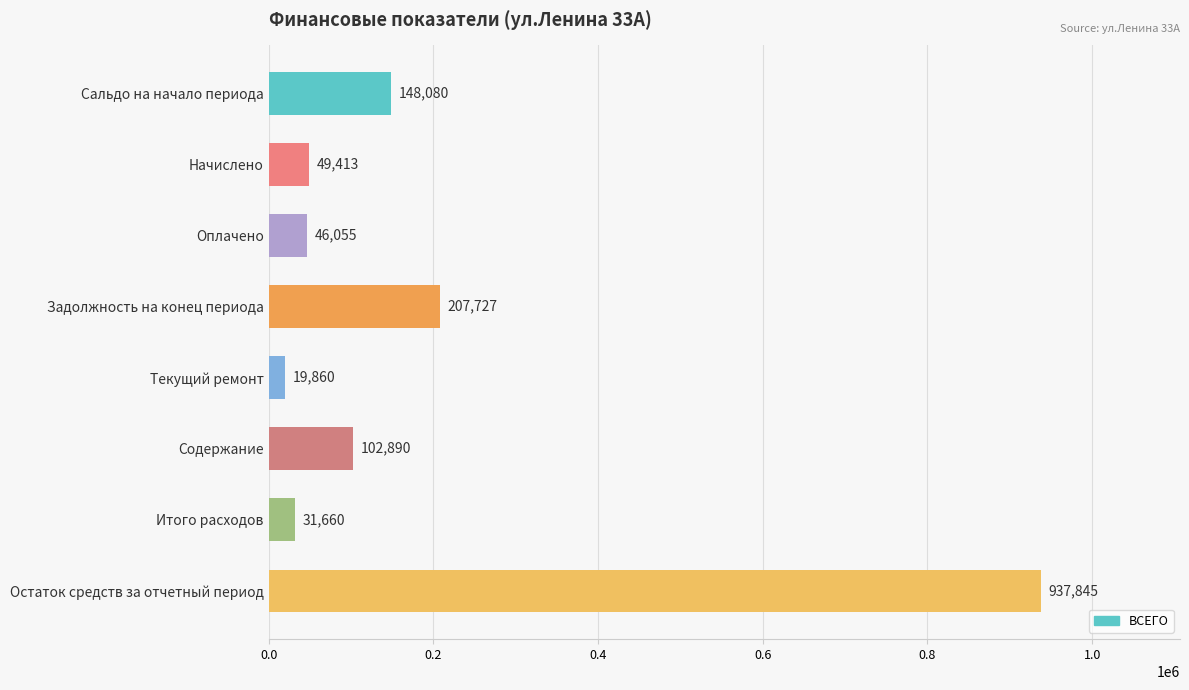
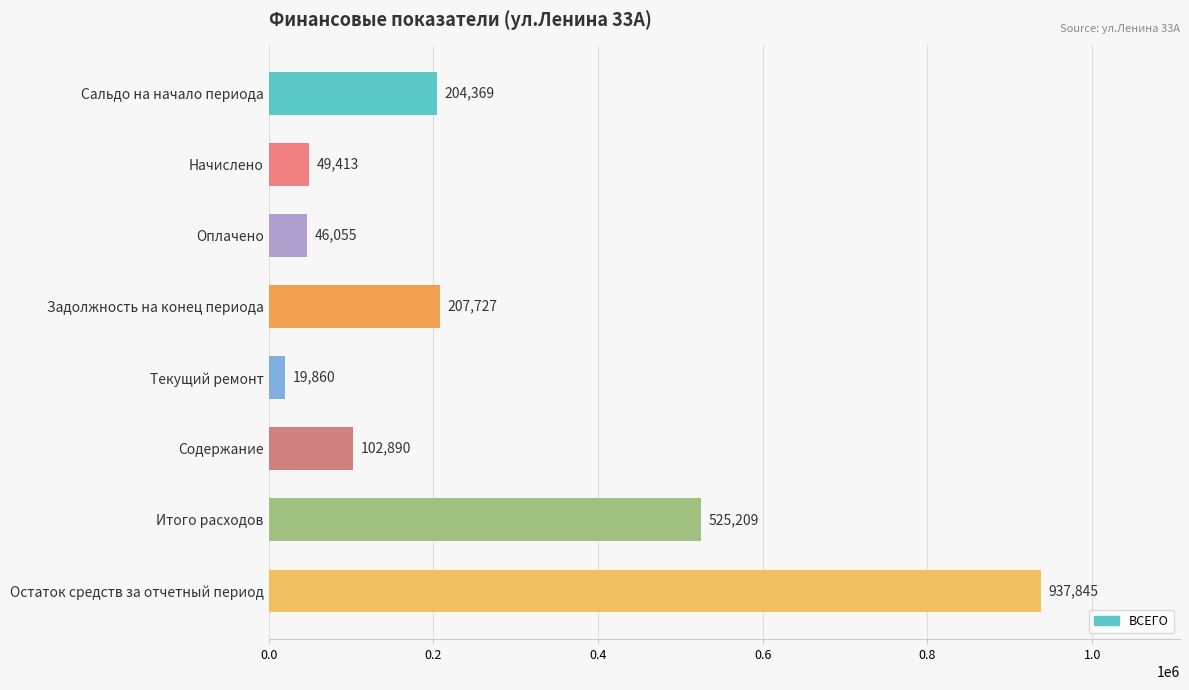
Сальдо на начало периода: 148,080 -> 204,369
Итого расходов: 31,660 -> 525,209
